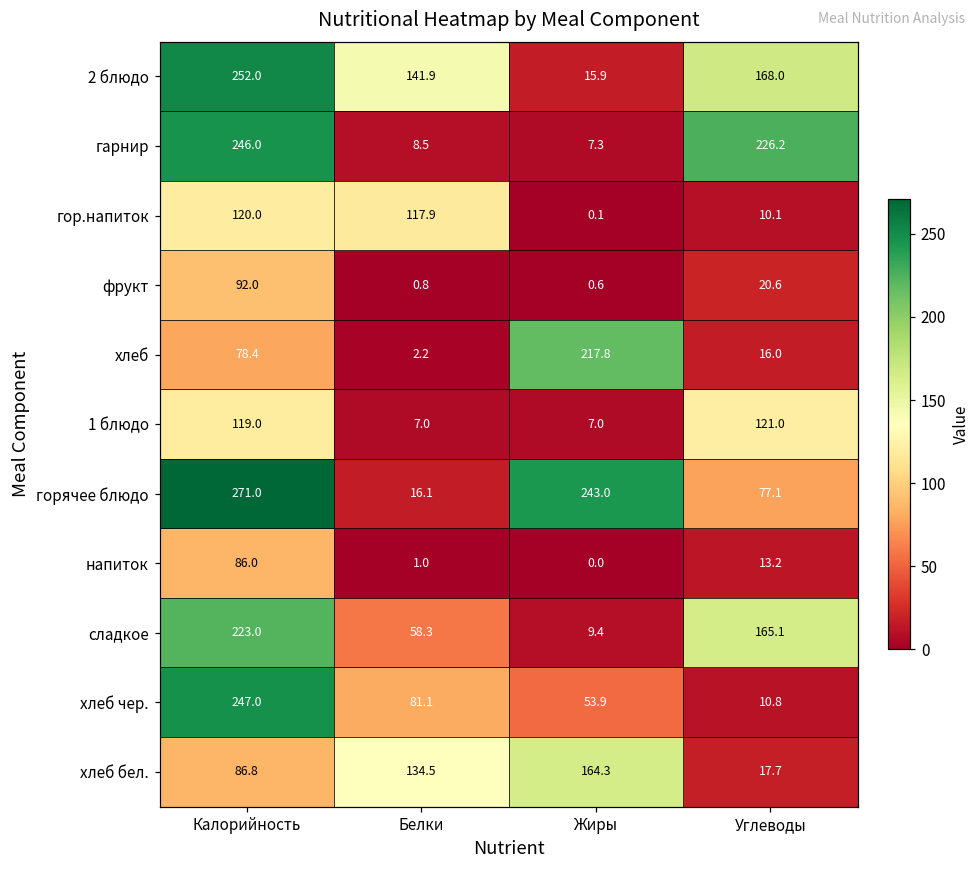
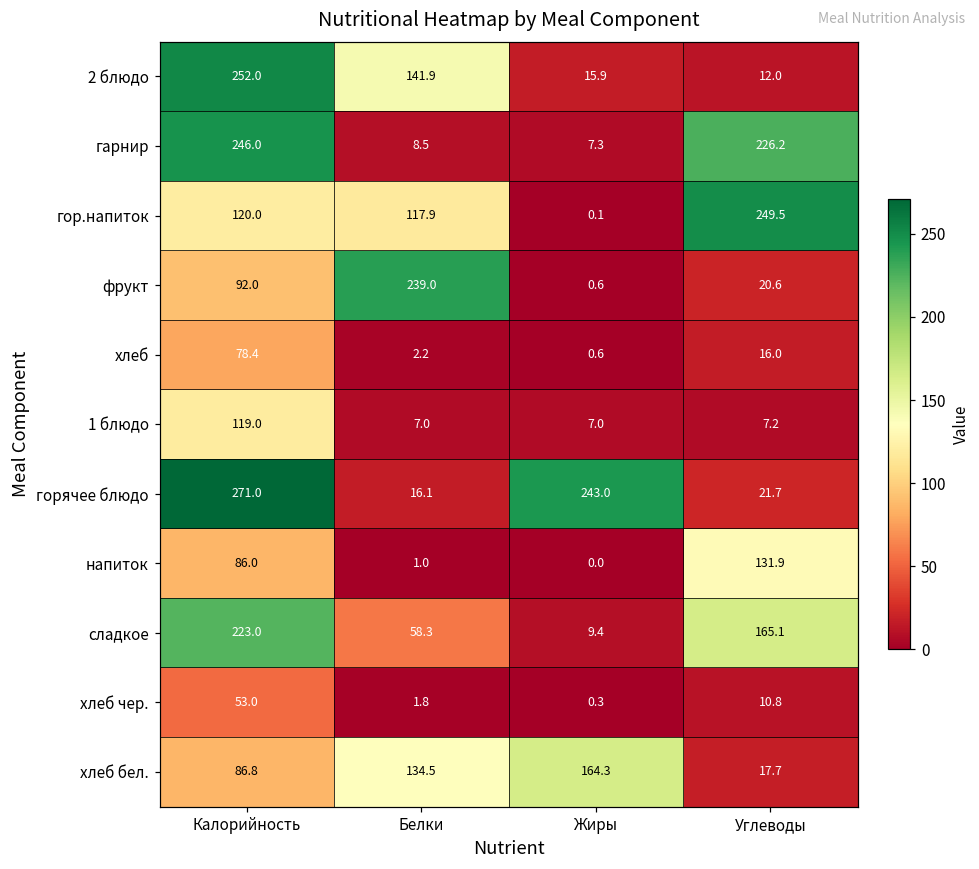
2 блюдо, Углеводы: 168.0 -> 12.0
гор.напиток, Углеводы: 10.1 -> 249.5
фрукт, Белки: 0.8 -> 239.0
хлеб, Жиры: 217.8 -> 0.6
1 блюдо, Углеводы: 121.0 -> 7.2
горячее блюдо, Углеводы: 77.1 -> 21.7
напиток, Углеводы: 13.2 -> 131.9
хлеб чер., Калорийность: 247.0 -> 53.0
хлеб чер., Белки: 81.1 -> 1.8
хлеб чер., Жиры: 53.9 -> 0.3
